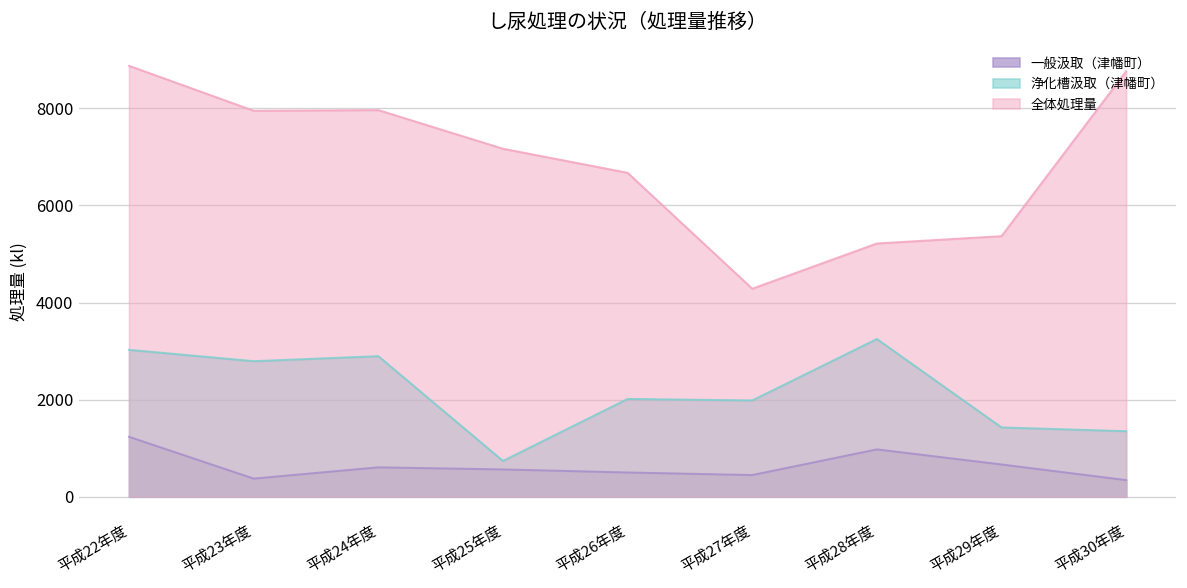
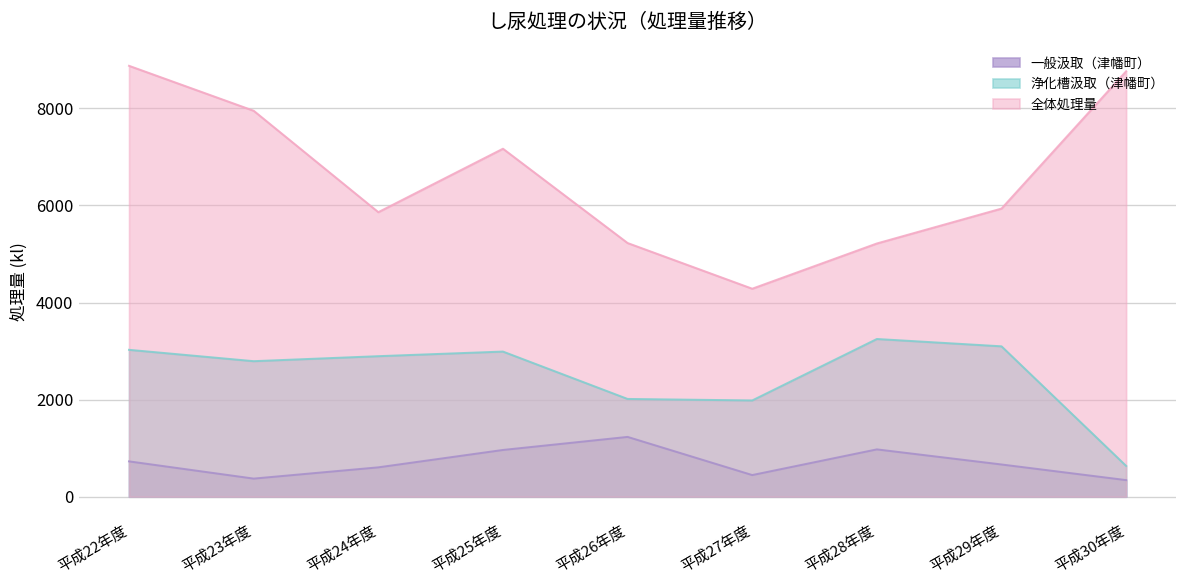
一般汲取（津幡町）, 平成22年度: 1200 -> 700
全体処理量, 平成24年度: 8000 -> 5900
一般汲取（津幡町）, 平成25年度: 600 -> 1000
浄化槽汲取（津幡町）, 平成25年度: 700 -> 3000
一般汲取（津幡町）, 平成26年度: 500 -> 1200
全体処理量, 平成26年度: 6700 -> 5200
浄化槽汲取（津幡町）, 平成29年度: 1400 -> 3100
全体処理量, 平成29年度: 5400 -> 5900
浄化槽汲取（津幡町）, 平成30年度: 1400 -> 600
